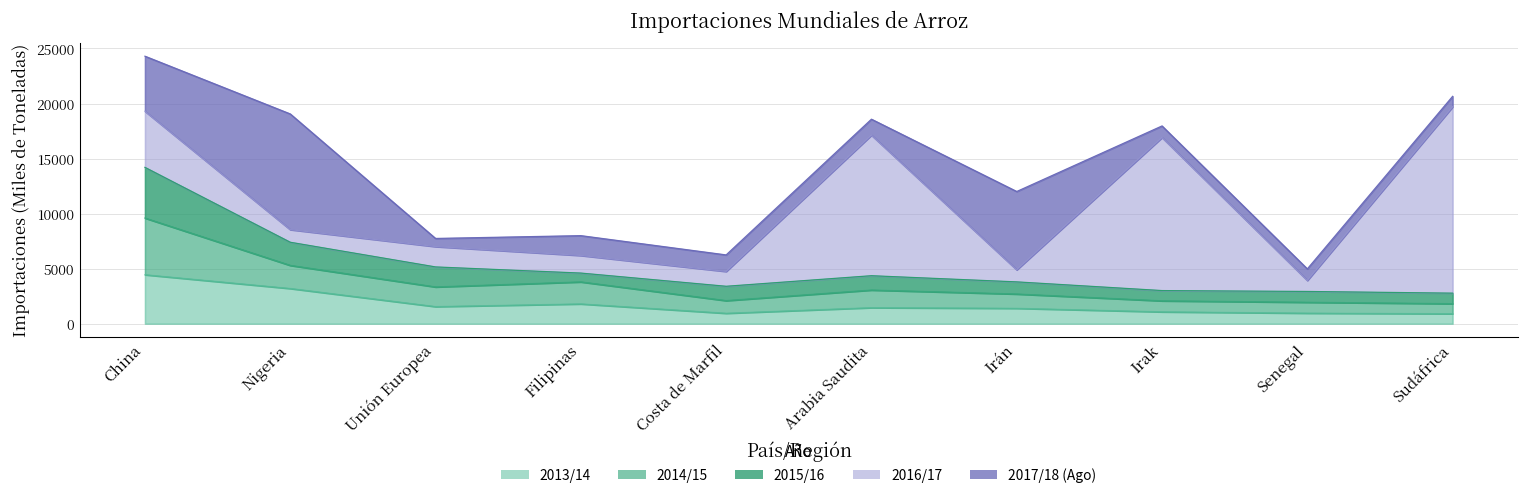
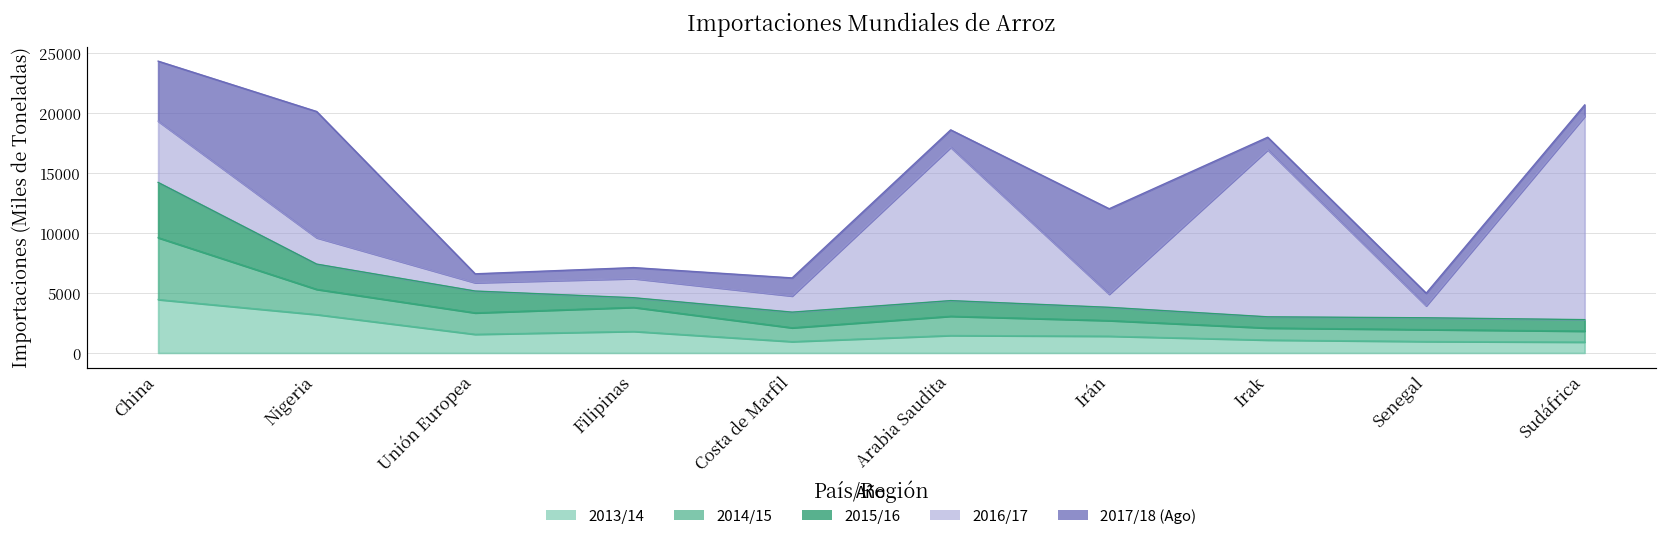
2016/17, Nigeria: 1100 -> 2200
2016/17, Unión Europea: 1900 -> 700
2017/18 (Ago), Filipinas: 1800 -> 900
